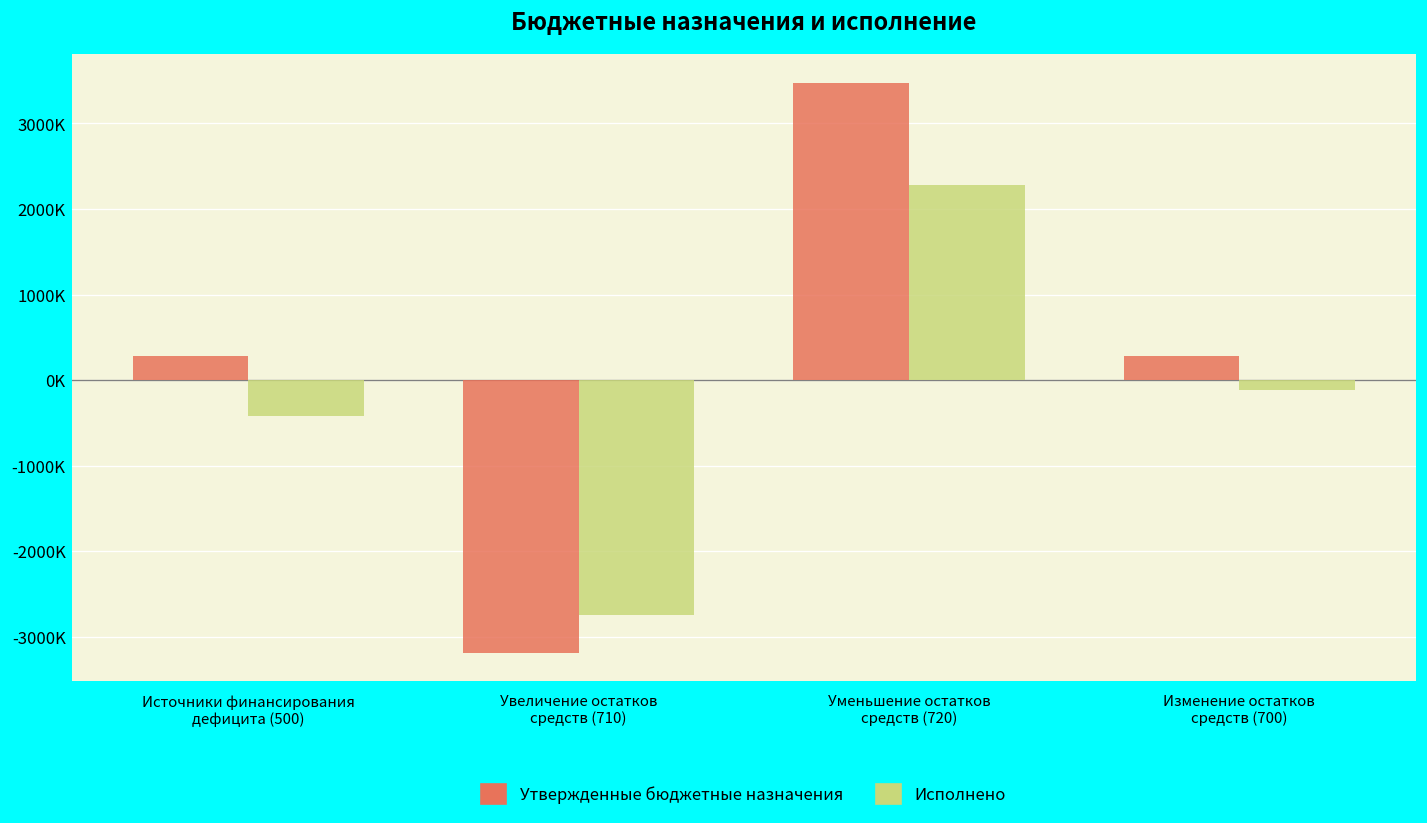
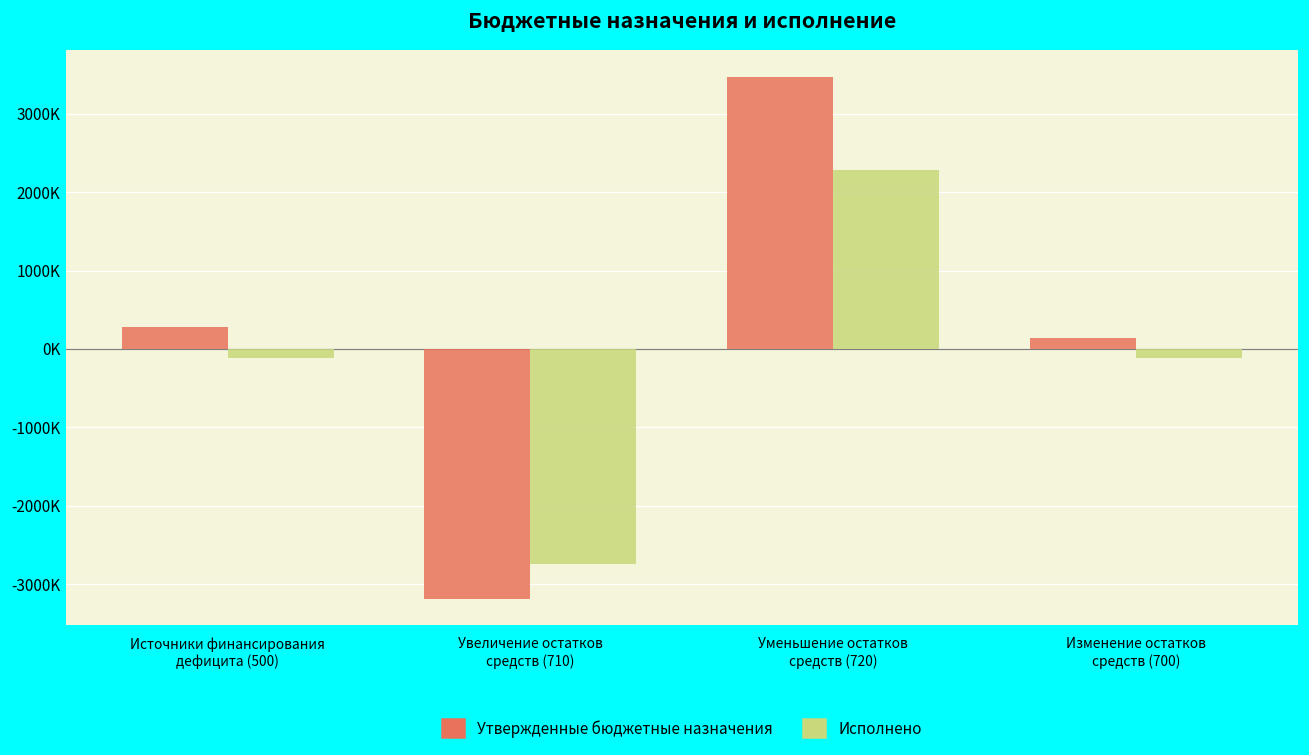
Исполнено, Источники финансирования дефицита (500): -400000 -> -100000
Утвержденные бюджетные назначения, Изменение остатков средств (700): 300000 -> 100000
